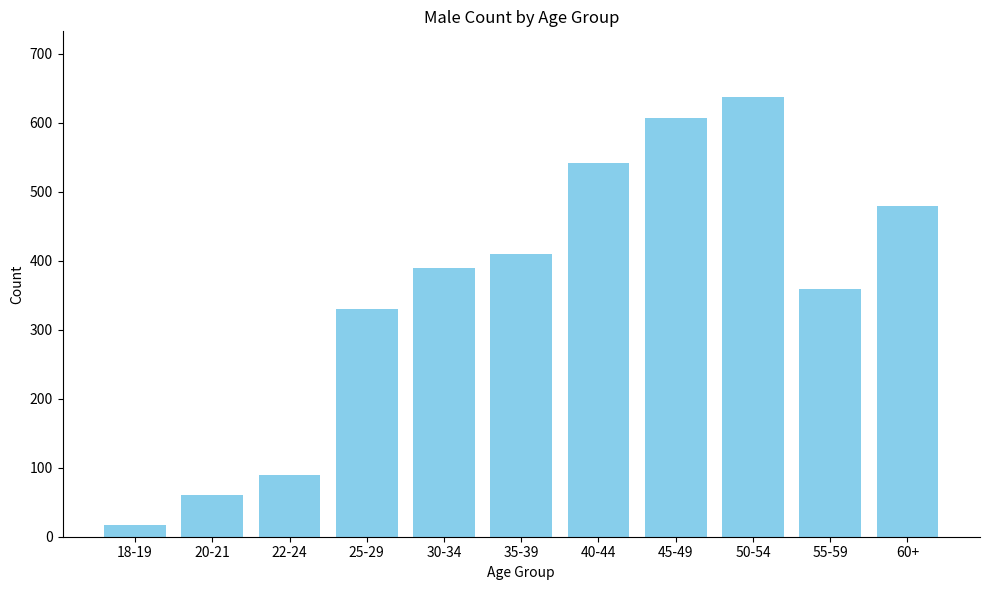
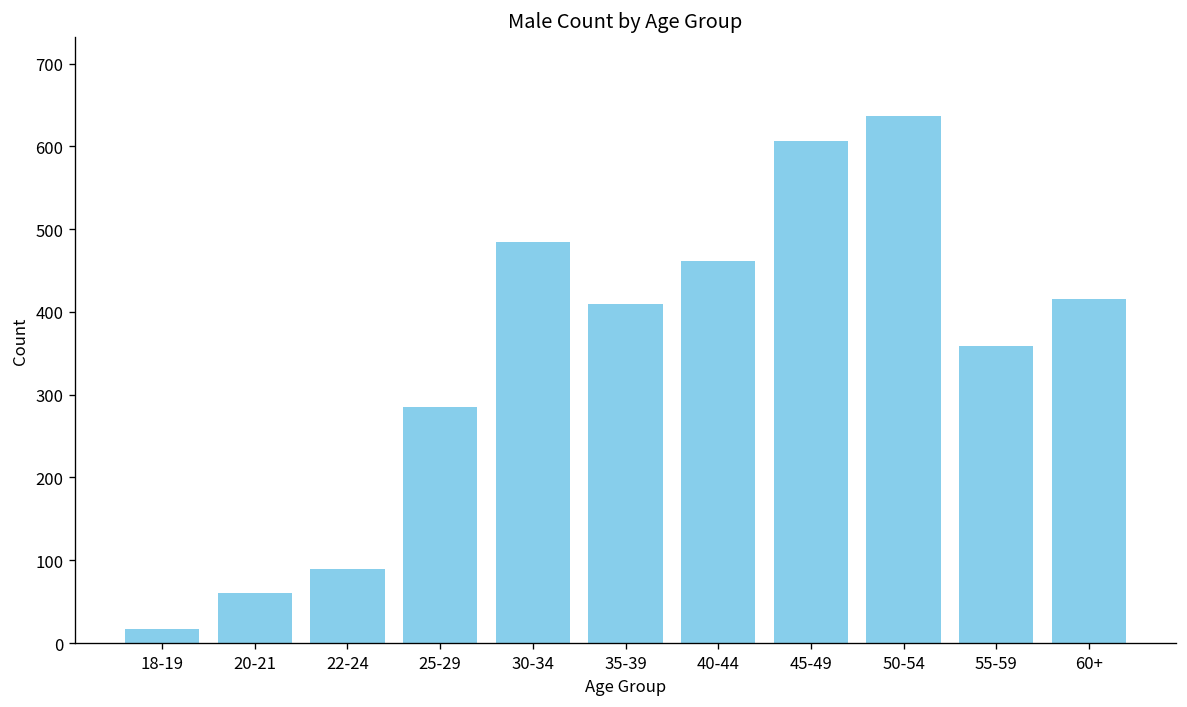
25-29: 330 -> 290
30-34: 390 -> 480
40-44: 540 -> 460
60+: 480 -> 420
